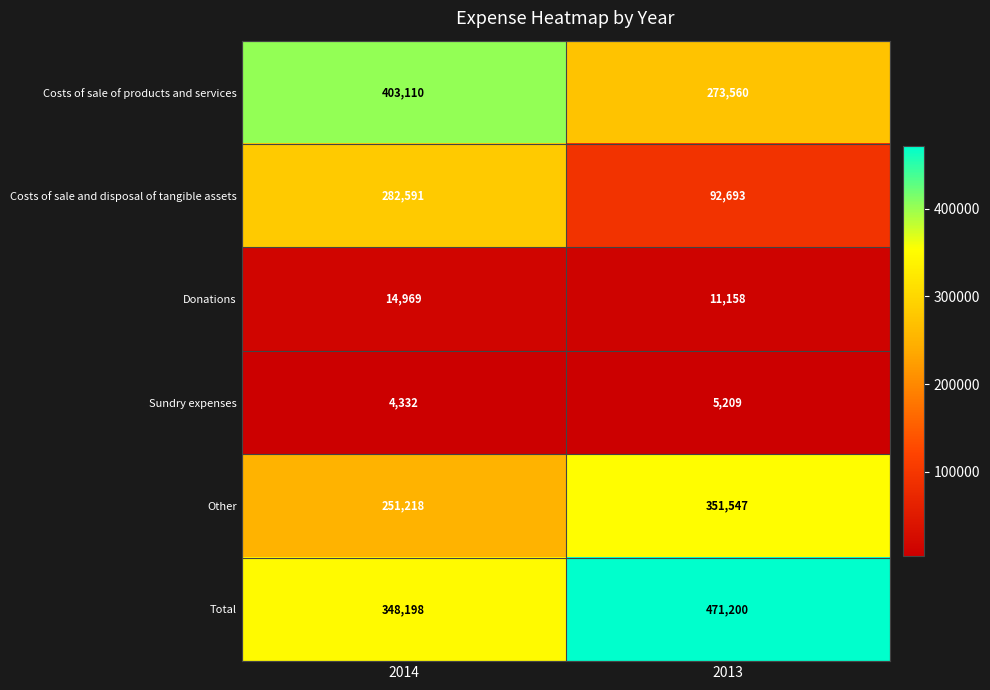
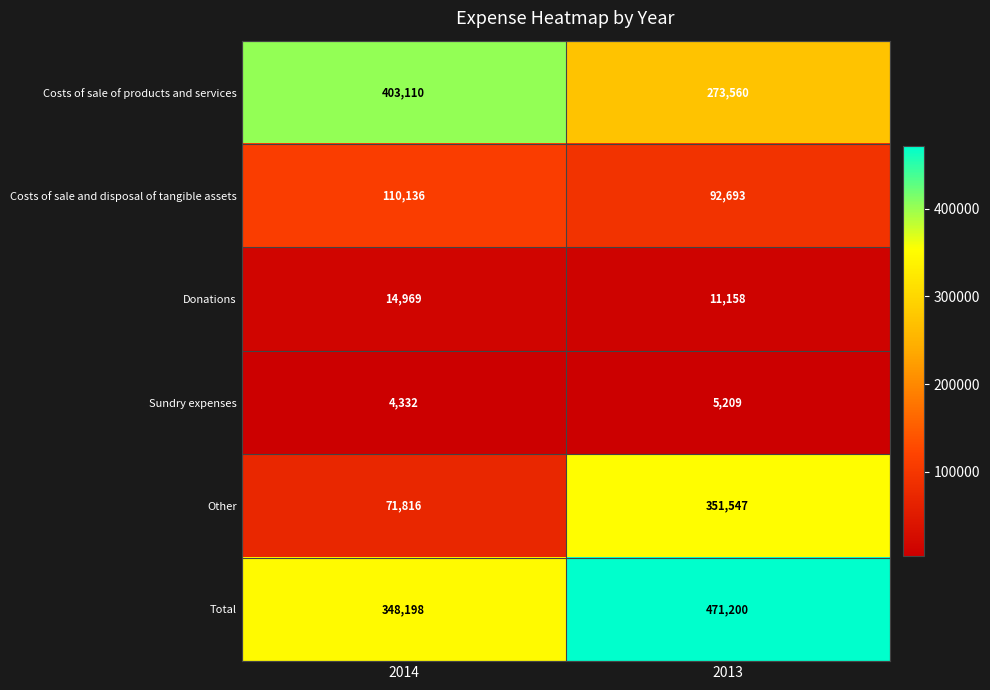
Costs of sale and disposal of tangible assets, 2014: 282,591 -> 110,136
Other, 2014: 251,218 -> 71,816
